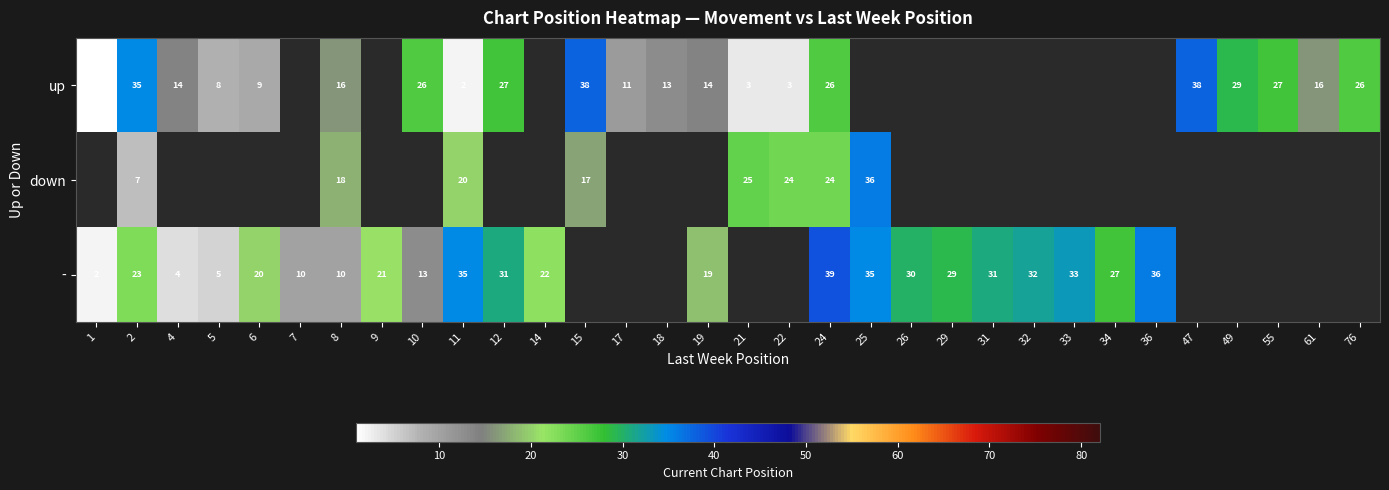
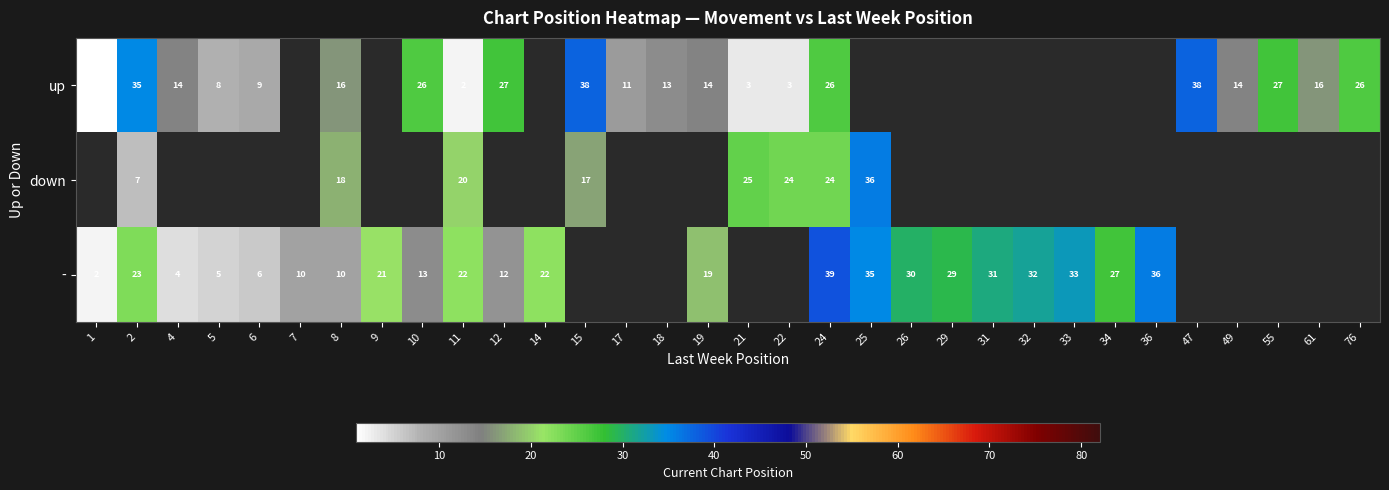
up, 49: 29 -> 14
-, 6: 20 -> 6
-, 11: 35 -> 22
-, 12: 31 -> 12
